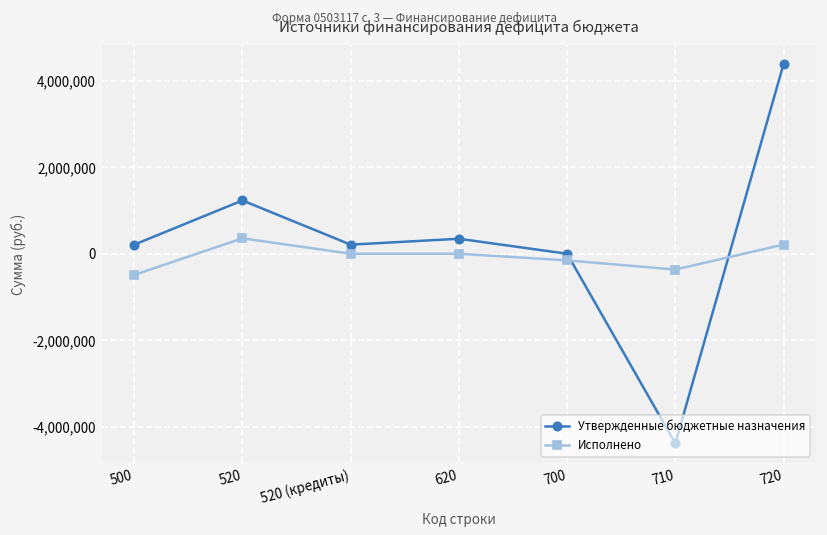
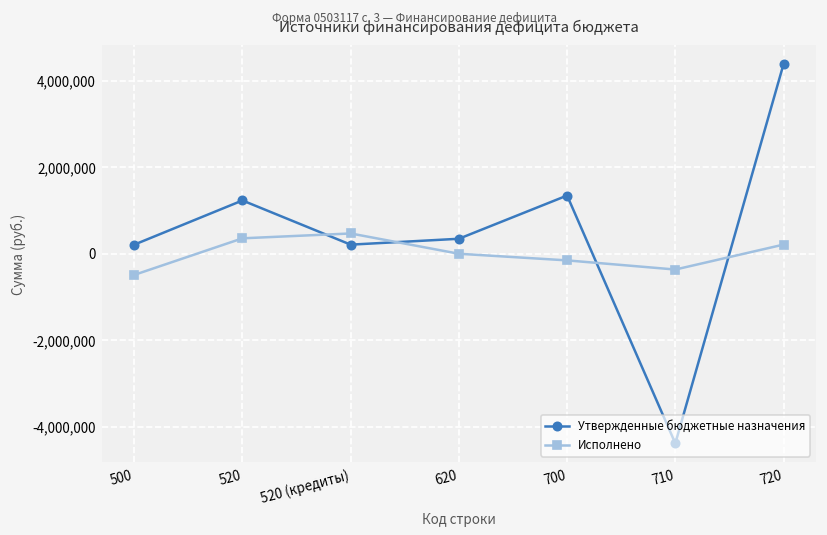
Исполнено, 520 (кредиты): 0 -> 500,000
Утвержденные бюджетные назначения, 700: 0 -> 1,300,000
